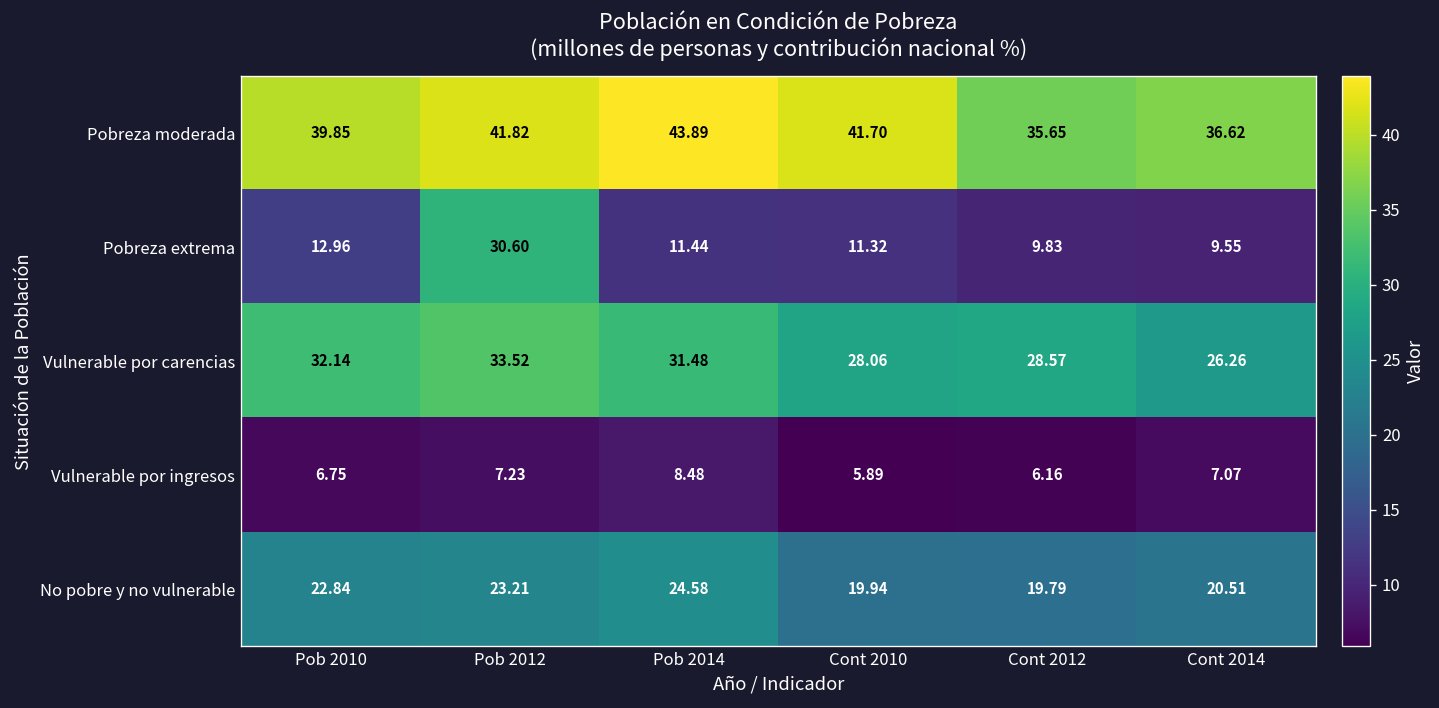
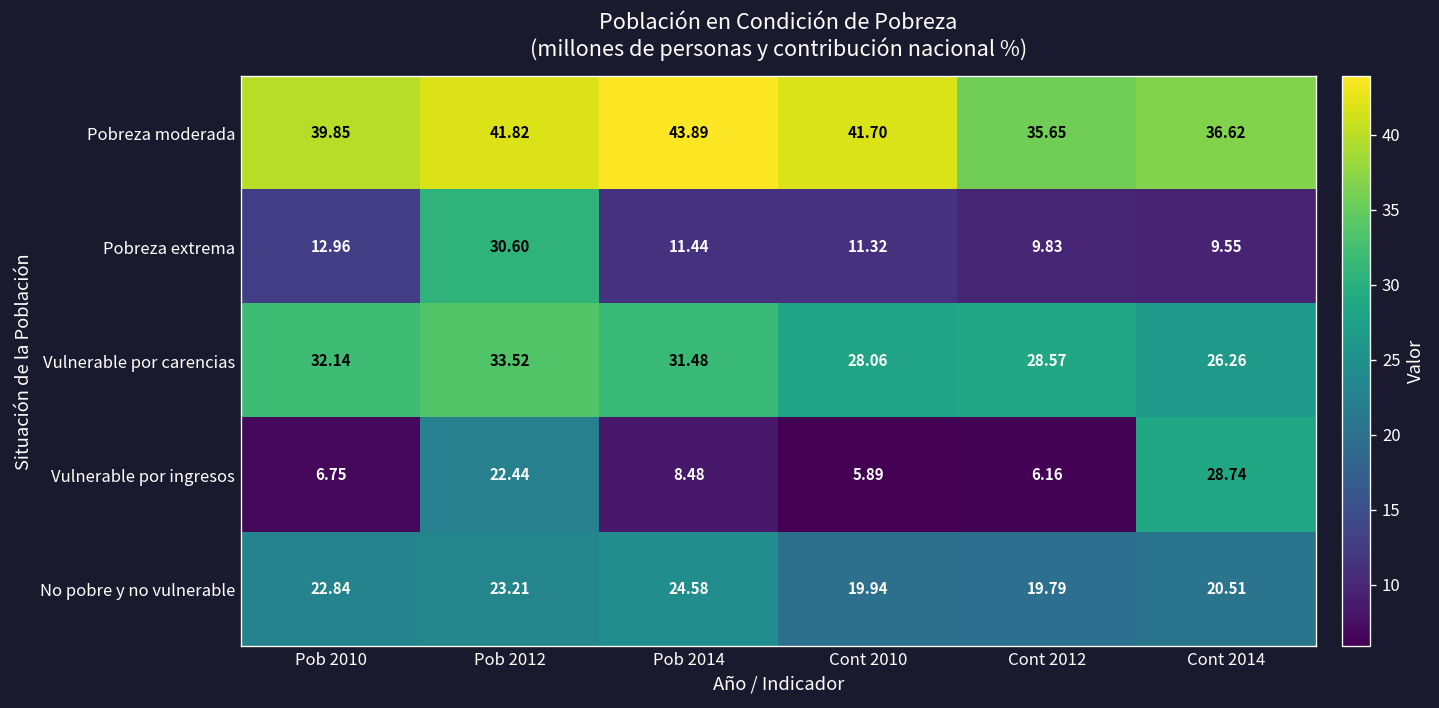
Vulnerable por ingresos, Pob 2012: 7.23 -> 22.44
Vulnerable por ingresos, Cont 2014: 7.07 -> 28.74
